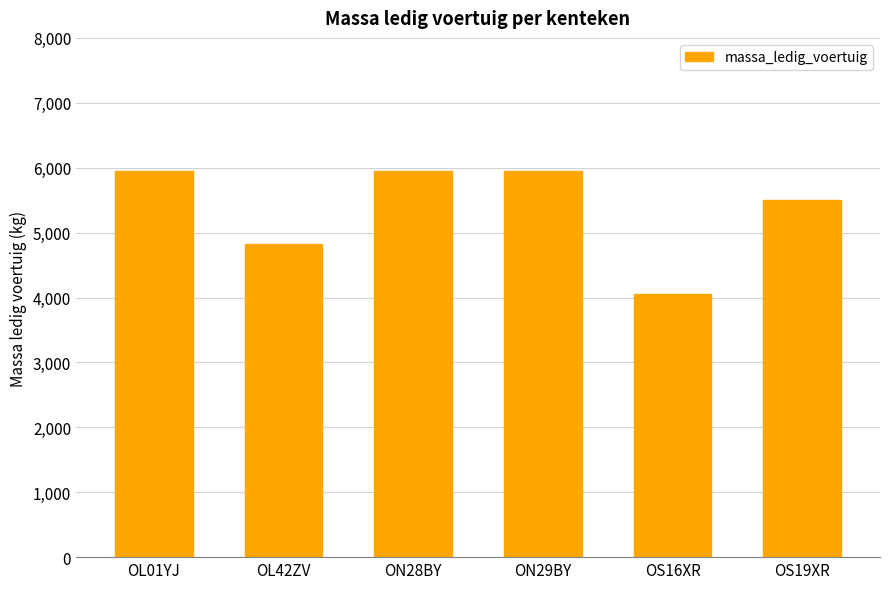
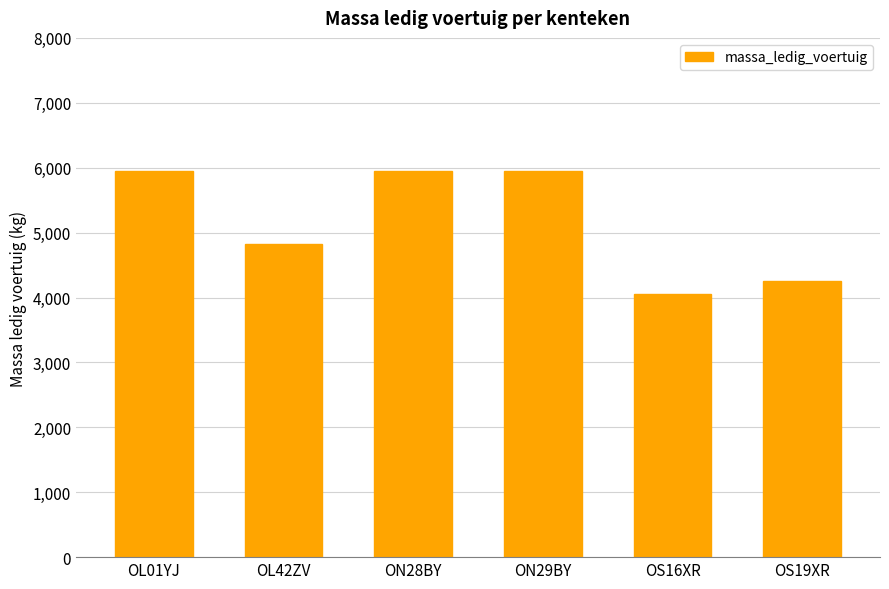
OS19XR: 5,500 -> 4,300
